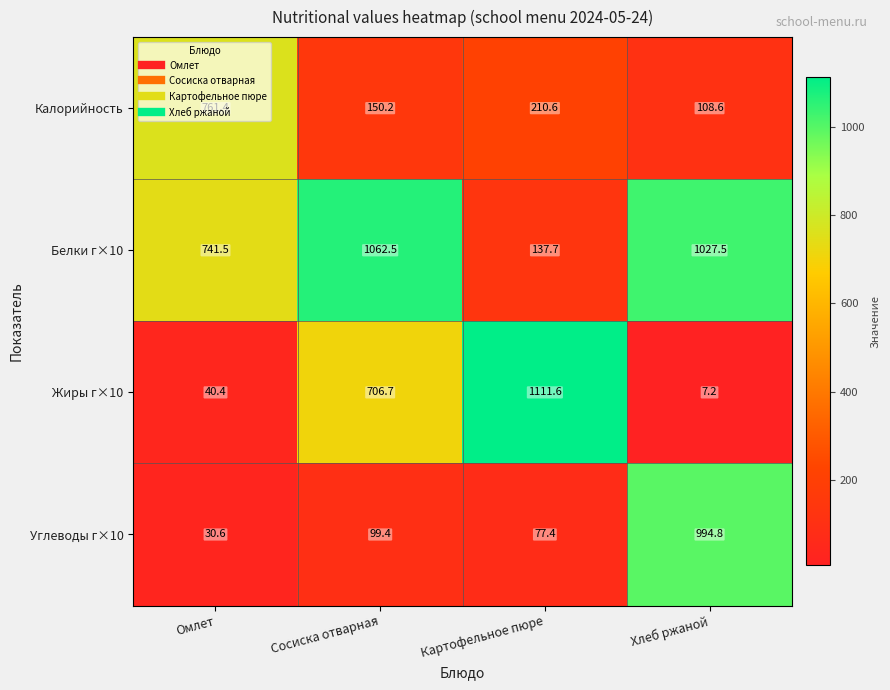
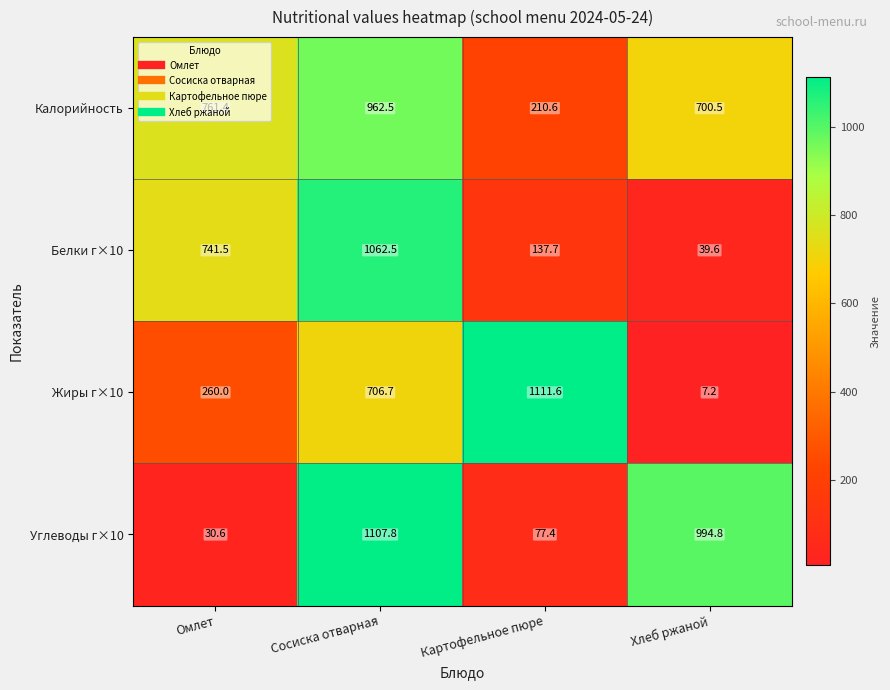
Калорийность, Сосиска отварная: 150.2 -> 962.5
Калорийность, Хлеб ржаной: 108.6 -> 700.5
Белки г×10, Хлеб ржаной: 1027.5 -> 39.6
Жиры г×10, Омлет: 40.4 -> 260.0
Углеводы г×10, Сосиска отварная: 99.4 -> 1107.8
